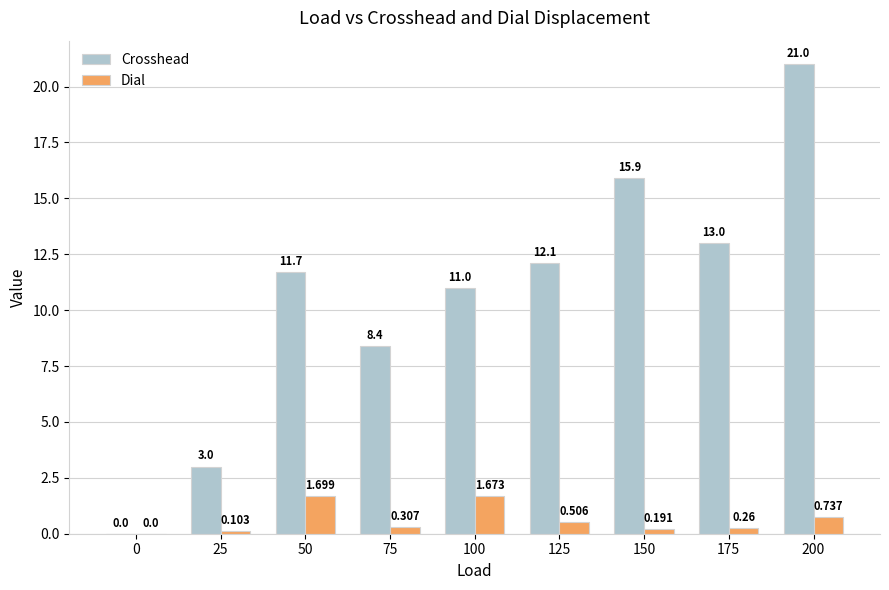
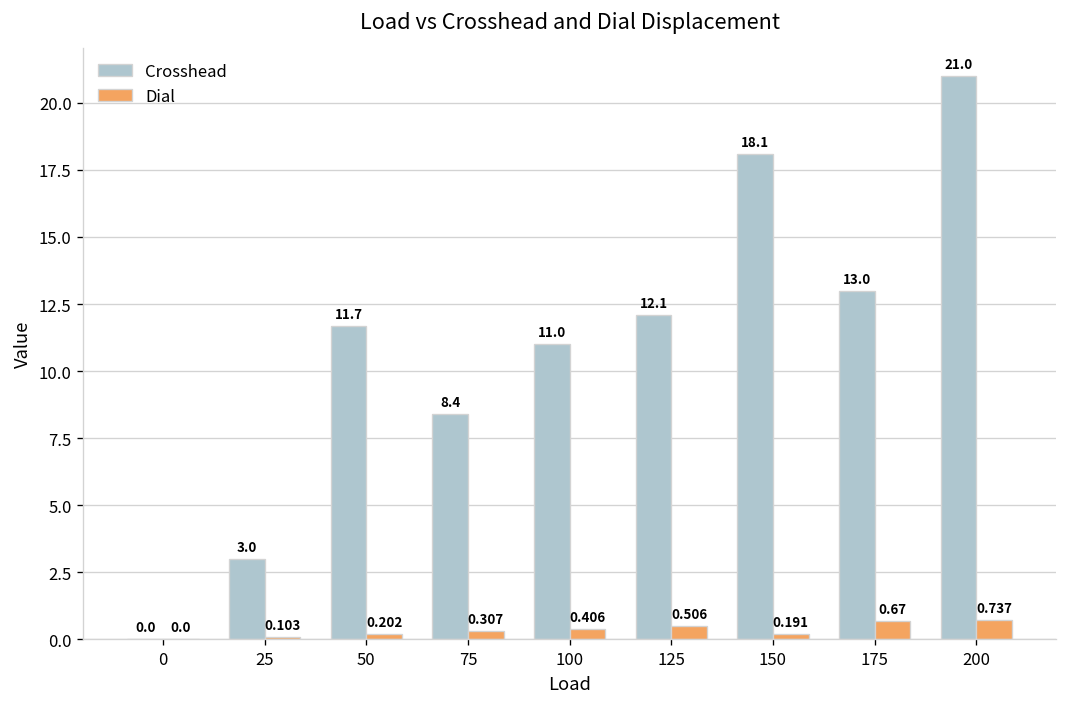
Dial, 50: 1.699 -> 0.202
Dial, 100: 1.673 -> 0.406
Crosshead, 150: 15.9 -> 18.1
Dial, 175: 0.26 -> 0.67
